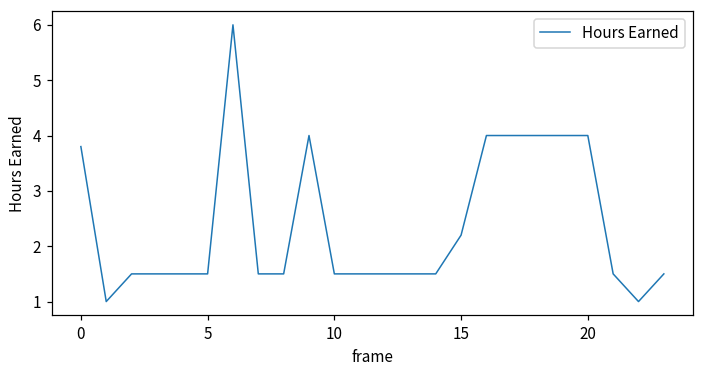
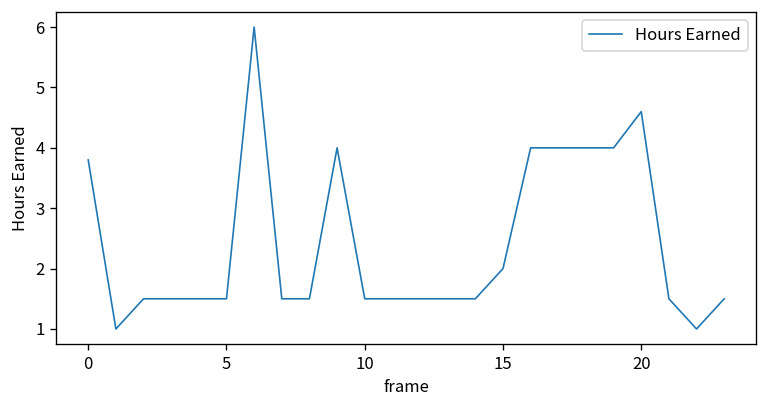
15: 2.2 -> 2.0
20: 4.0 -> 4.6
